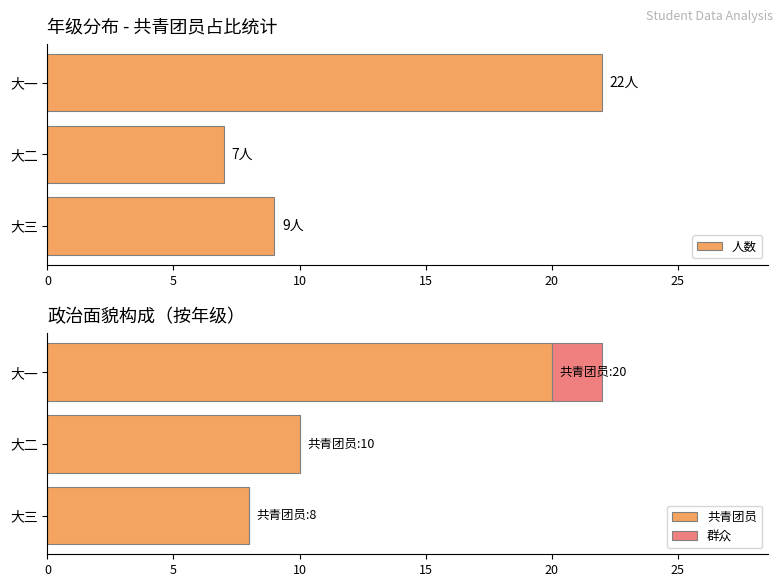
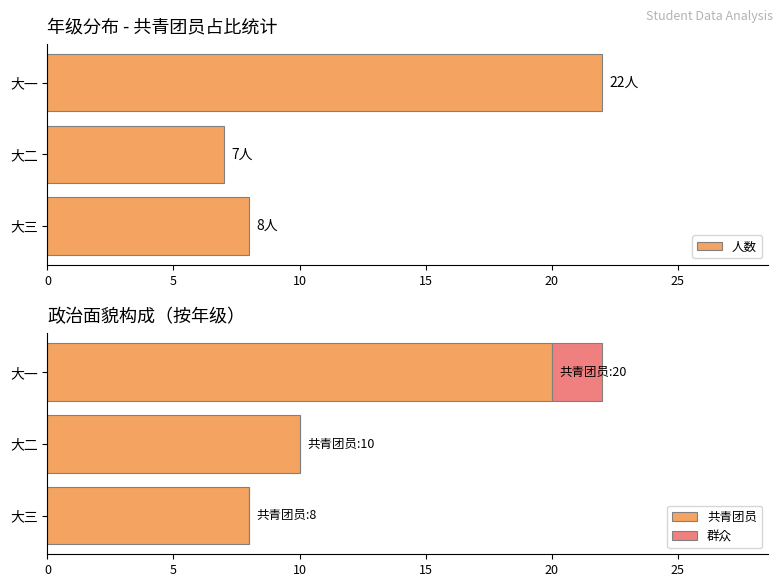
年级分布 - 共青团员占比统计, 大三: 9人 -> 8人
